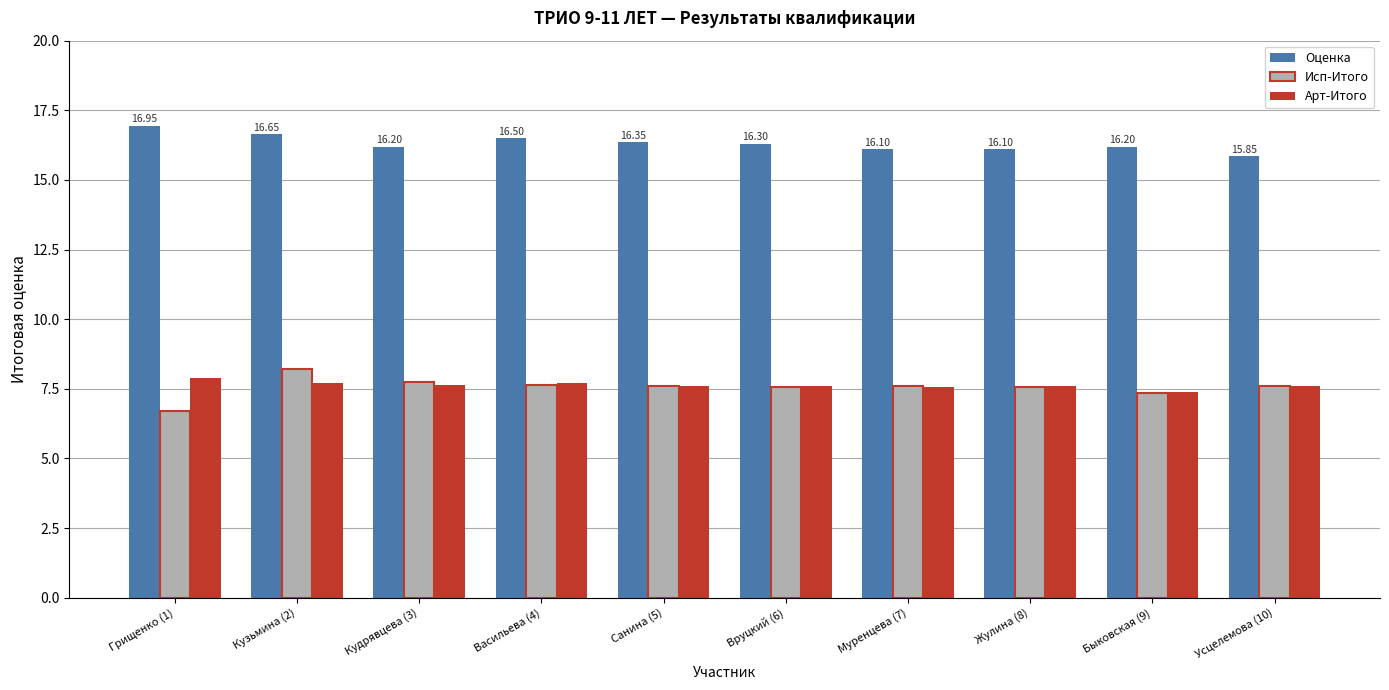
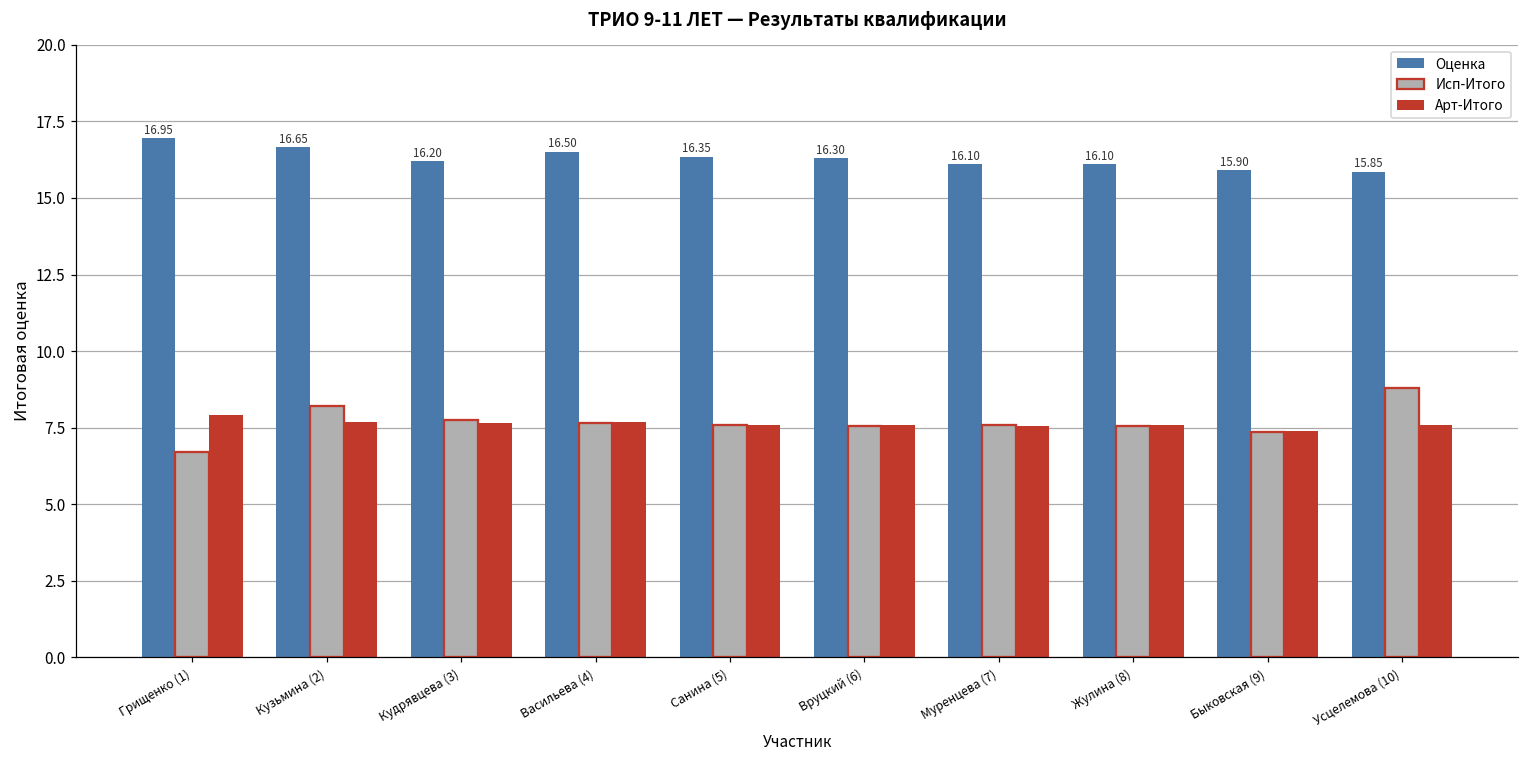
Оценка, Быковская (9): 16.20 -> 15.90
Исп-Итого, Усцелемова (10): 7.6 -> 8.8
